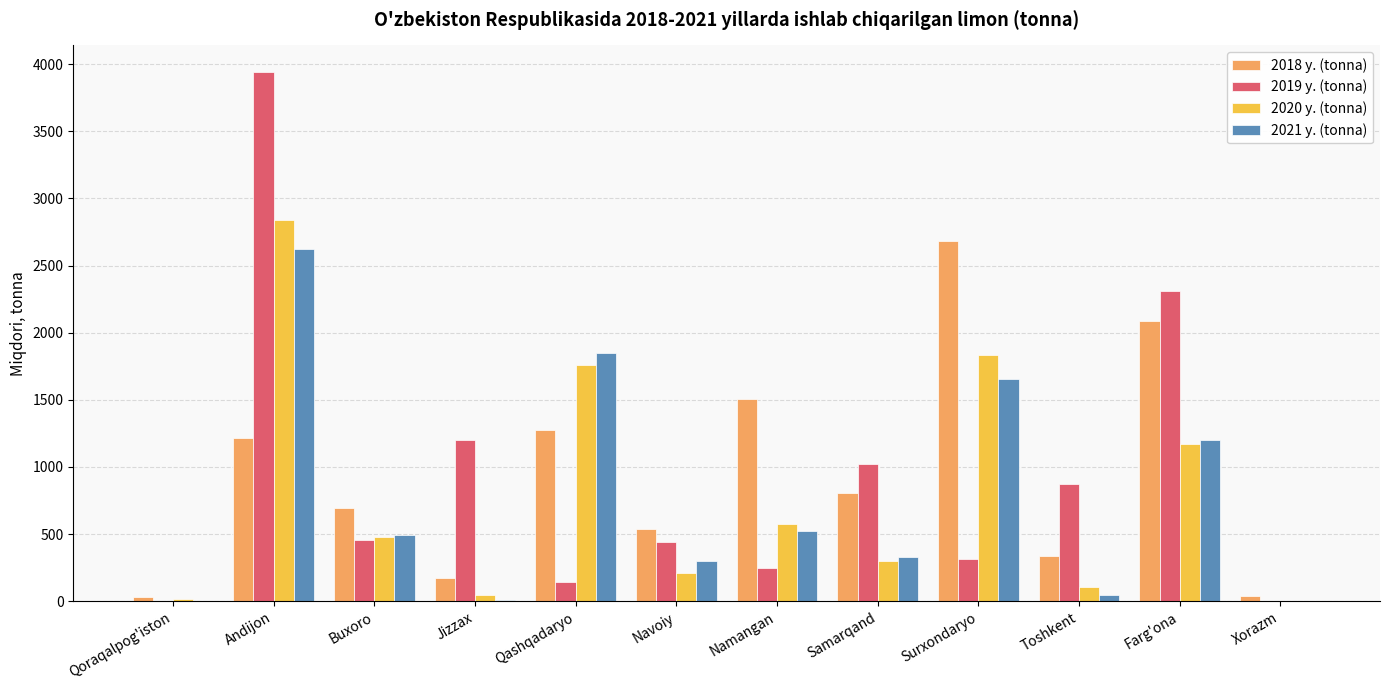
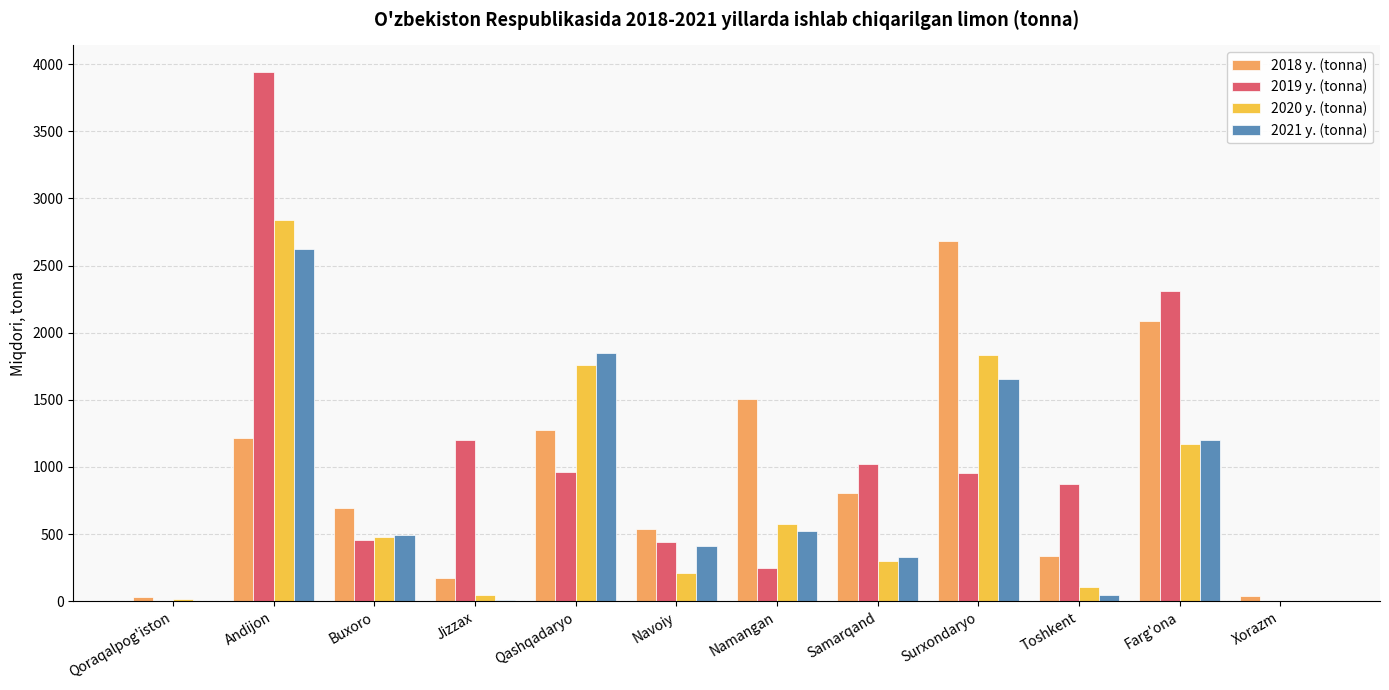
2019 y. (tonna), Qashqadaryo: 150 -> 960
2021 y. (tonna), Navoiy: 300 -> 410
2019 y. (tonna), Surxondaryo: 310 -> 960
